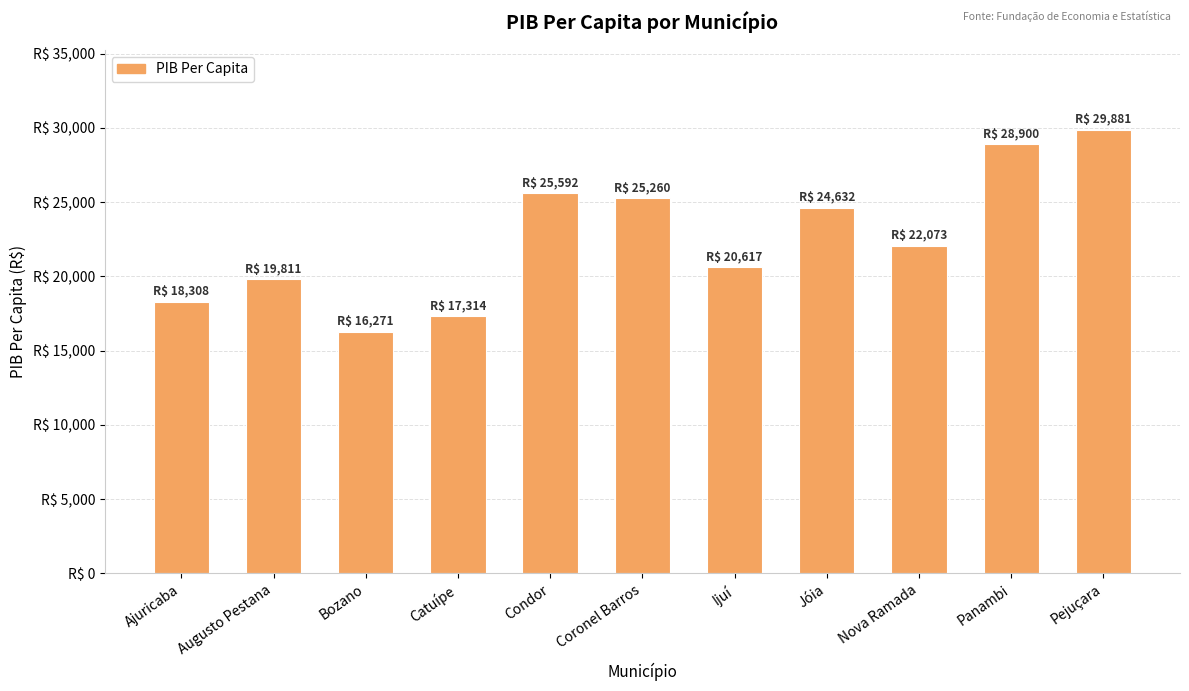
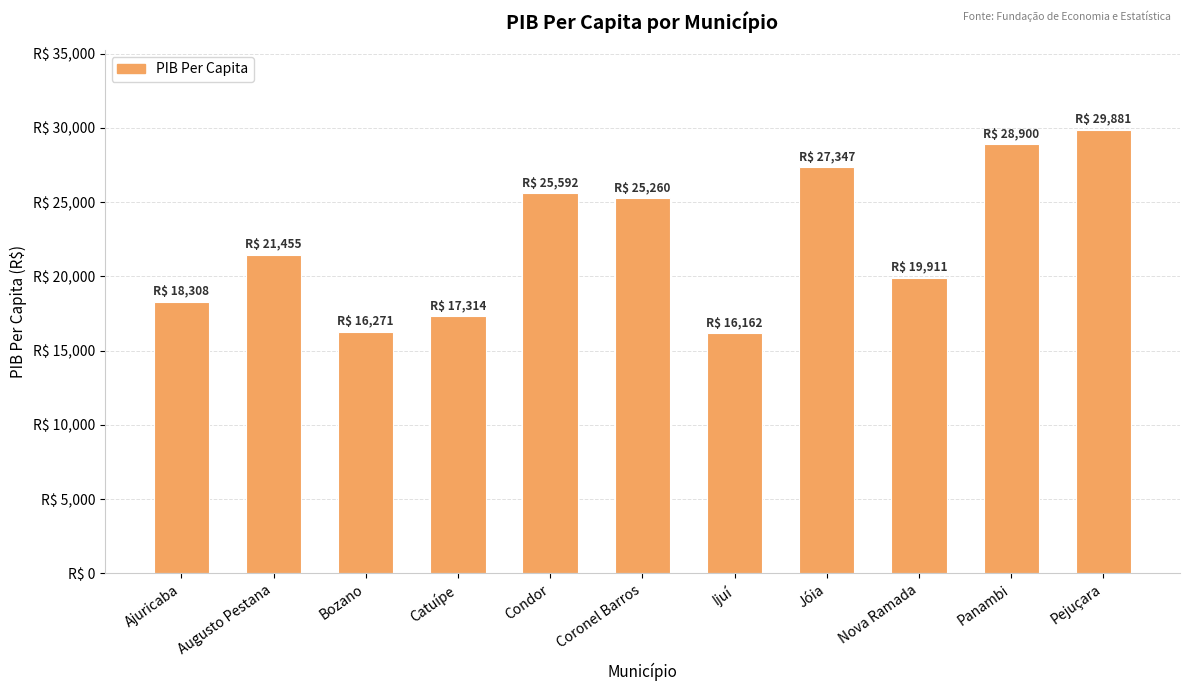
Augusto Pestana: 19,811 -> 21,455
Ijuí: 20,617 -> 16,162
Jóia: 24,632 -> 27,347
Nova Ramada: 22,073 -> 19,911
